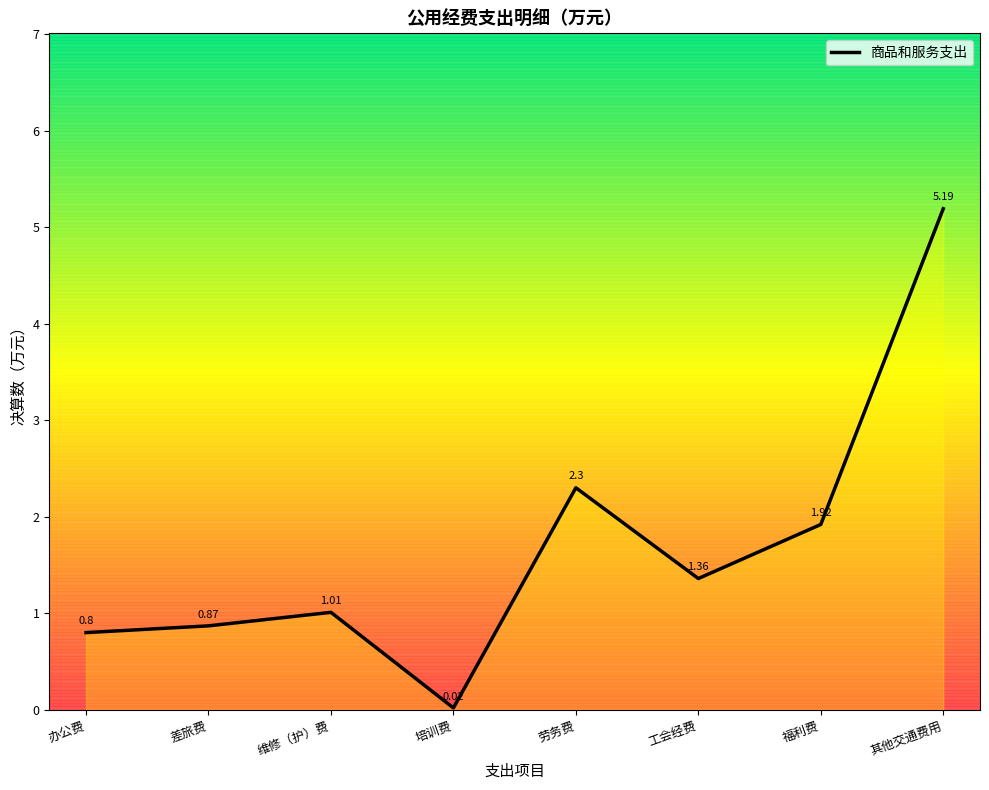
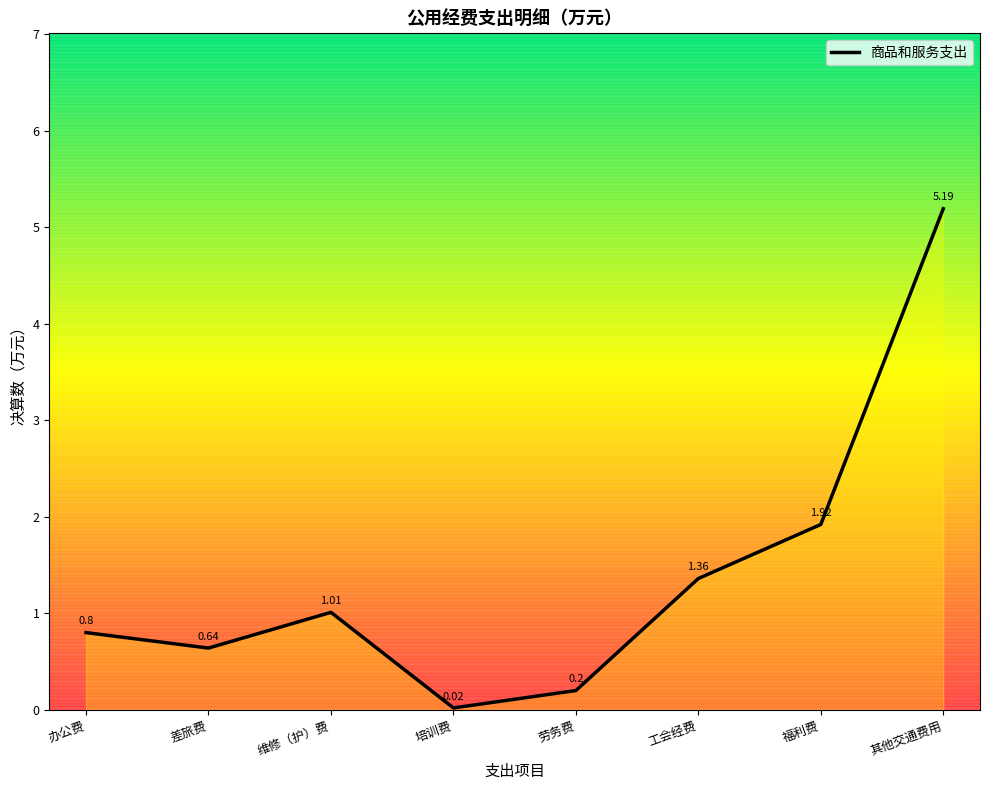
差旅费: 0.87 -> 0.64
劳务费: 2.3 -> 0.2
